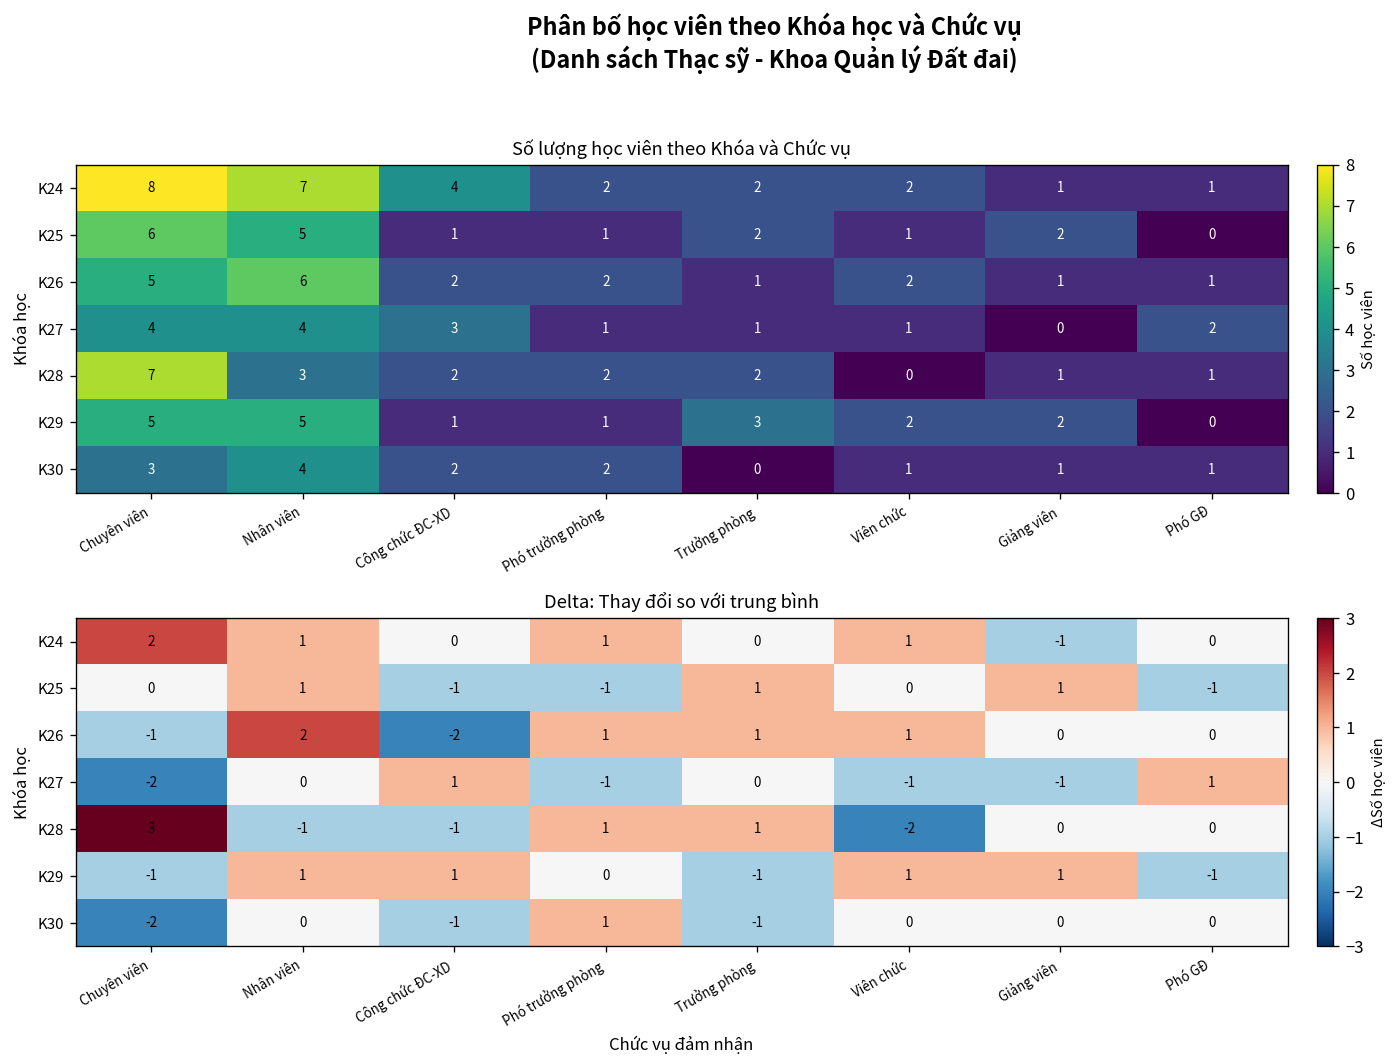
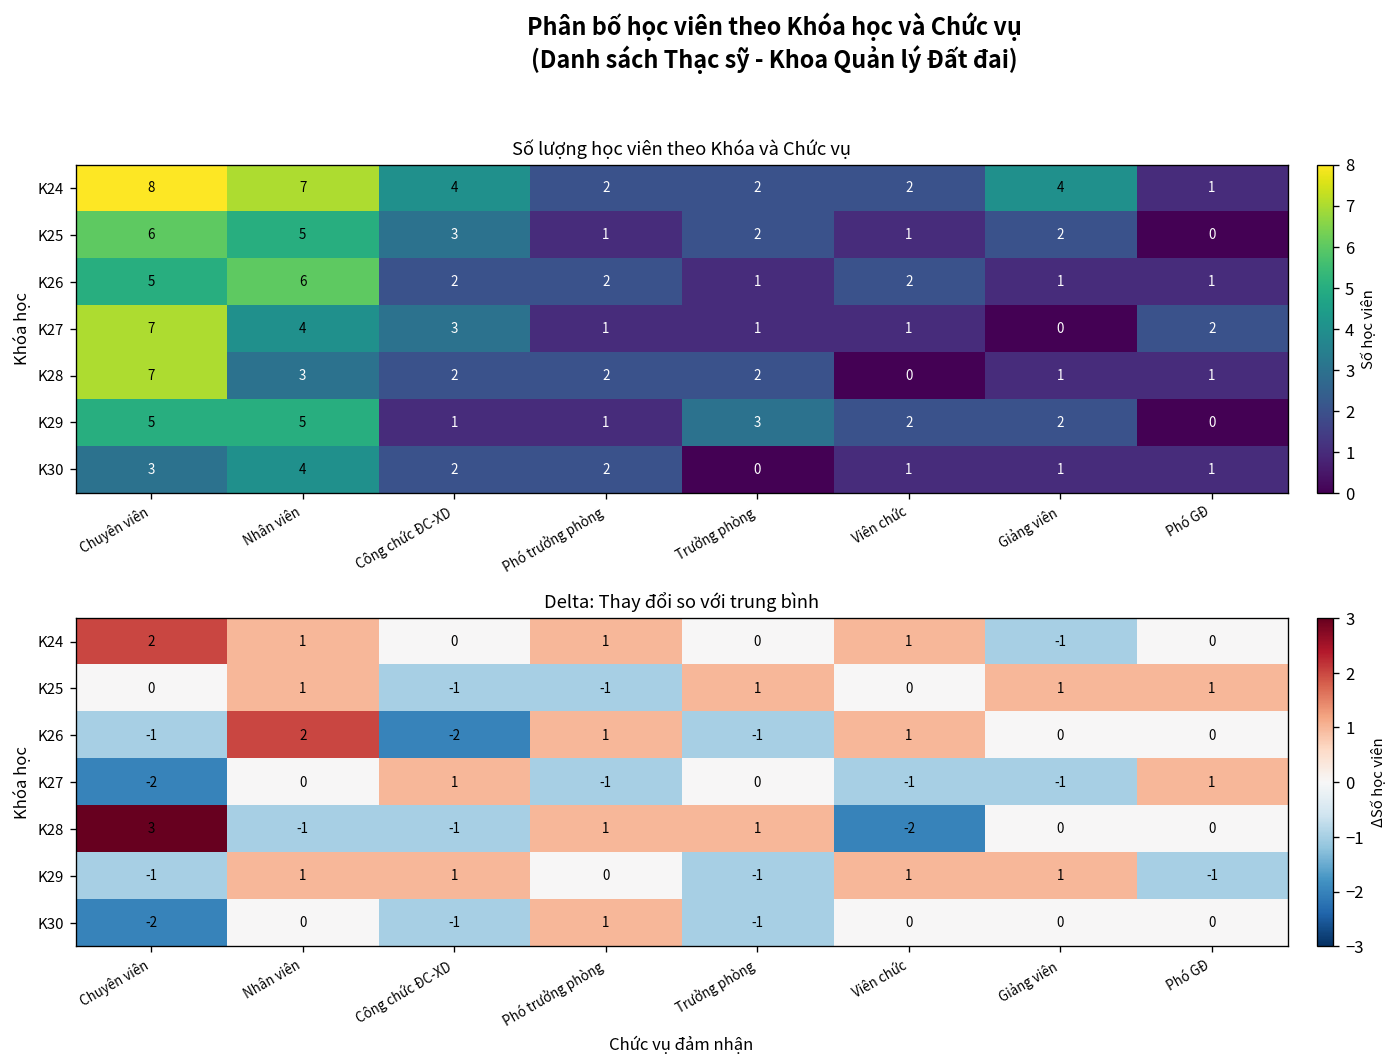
Số lượng học viên theo Khóa và Chức vụ, K24, Giảng viên: 1 -> 4
Số lượng học viên theo Khóa và Chức vụ, K25, Công chức ĐC-XD: 1 -> 3
Số lượng học viên theo Khóa và Chức vụ, K27, Chuyên viên: 4 -> 7
Delta: Thay đổi so với trung bình, K25, Phó GĐ: -1 -> 1
Delta: Thay đổi so với trung bình, K26, Trưởng phòng: 1 -> -1
